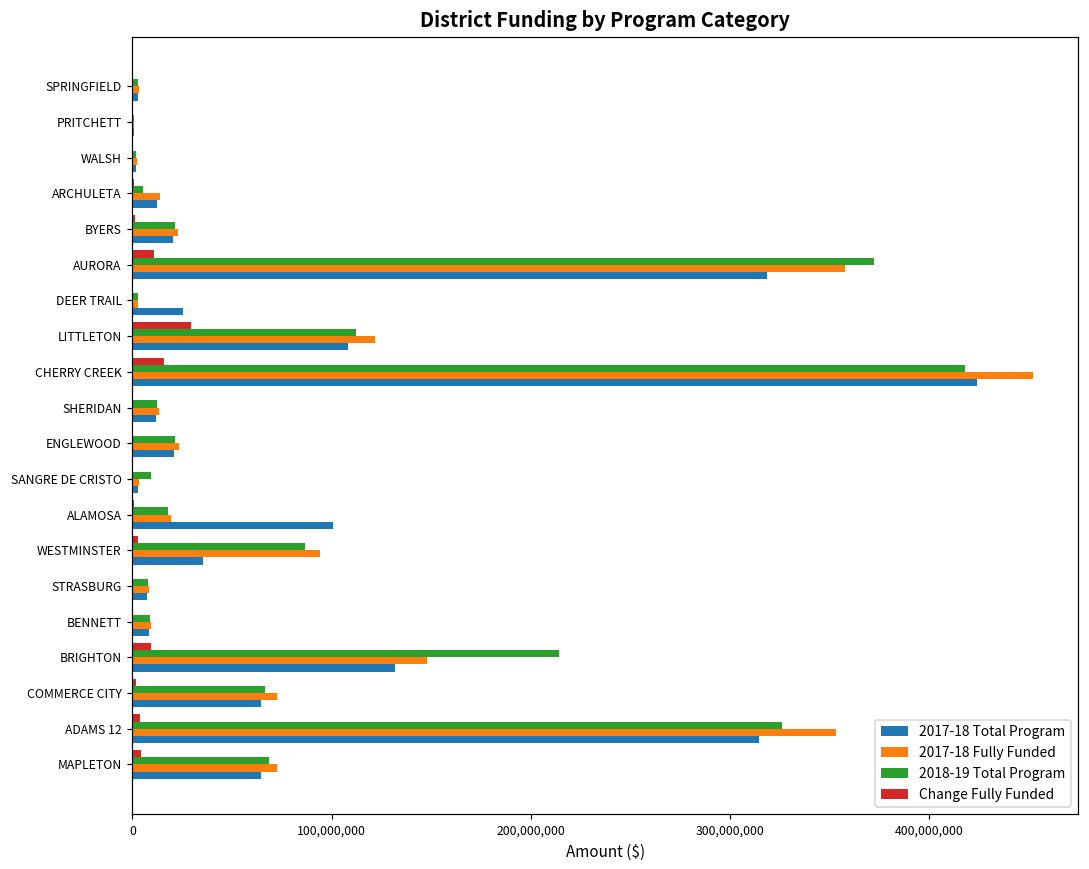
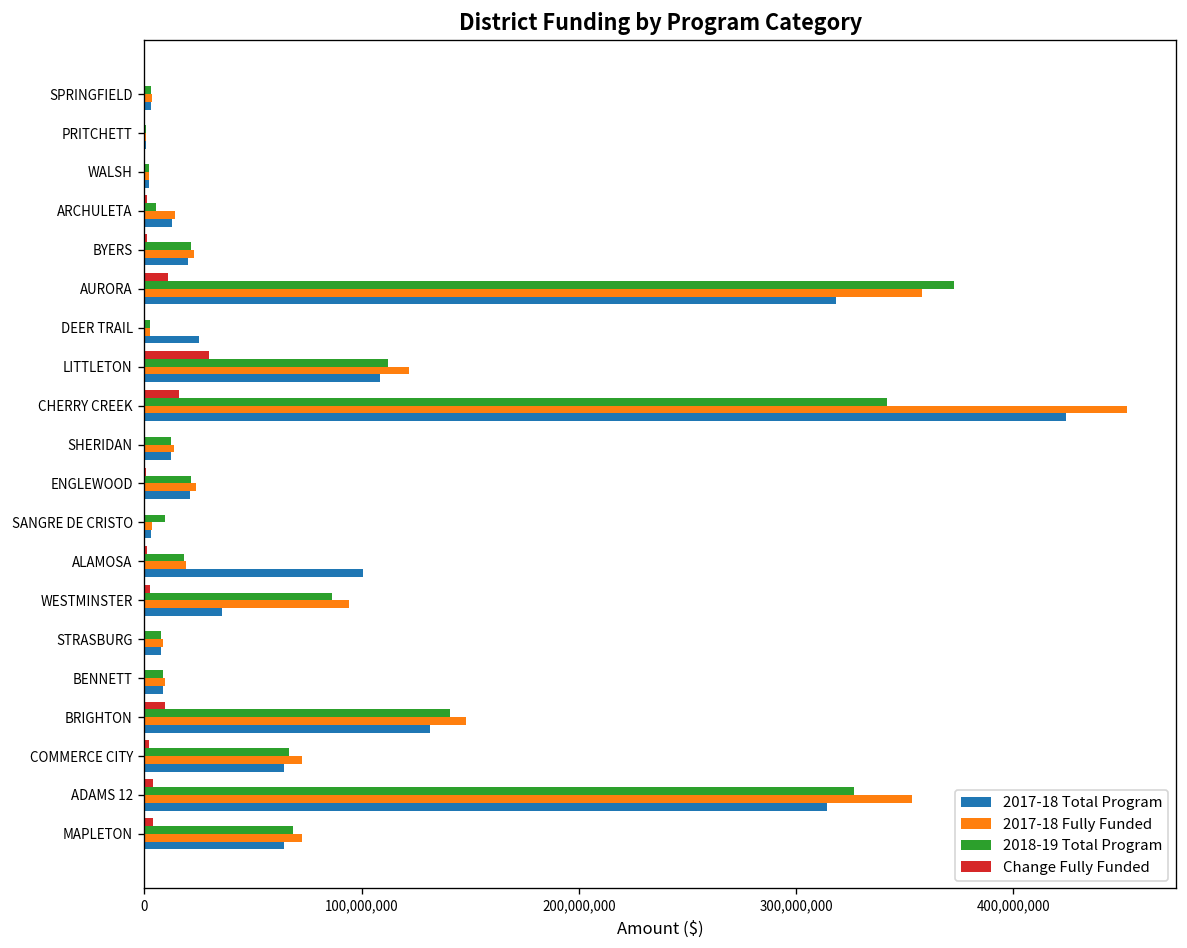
2018-19 Total Program, CHERRY CREEK: 418,000,000 -> 342,000,000
2018-19 Total Program, BRIGHTON: 214,000,000 -> 141,000,000
